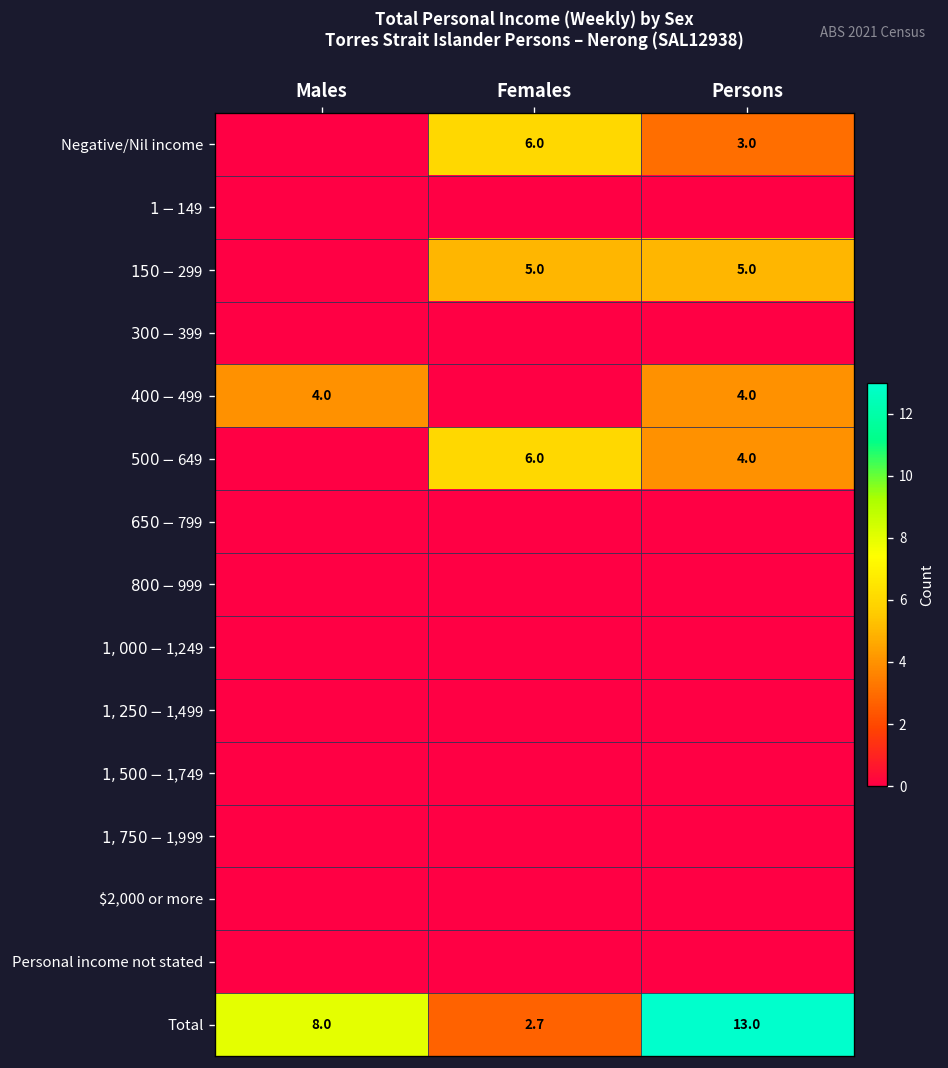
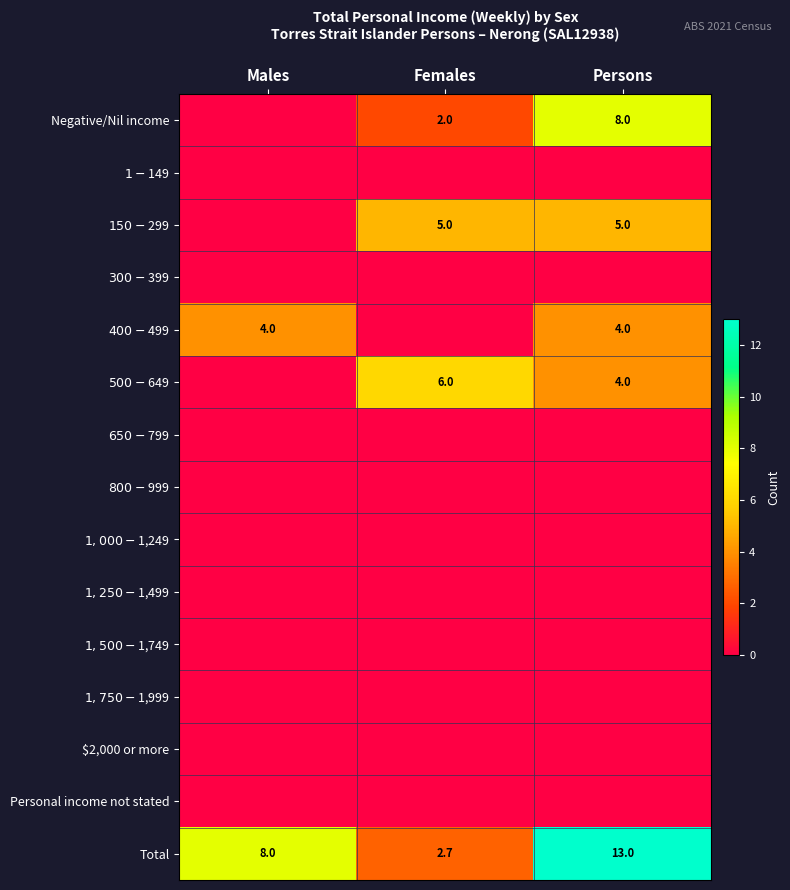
Negative/Nil income, Females: 6.0 -> 2.0
Negative/Nil income, Persons: 3.0 -> 8.0
